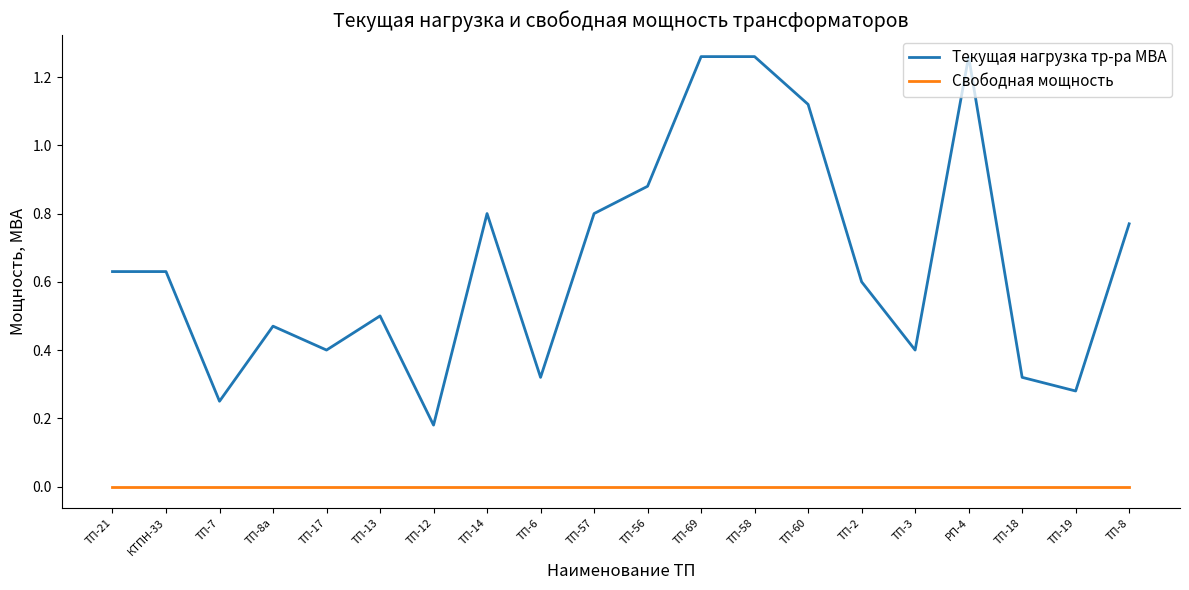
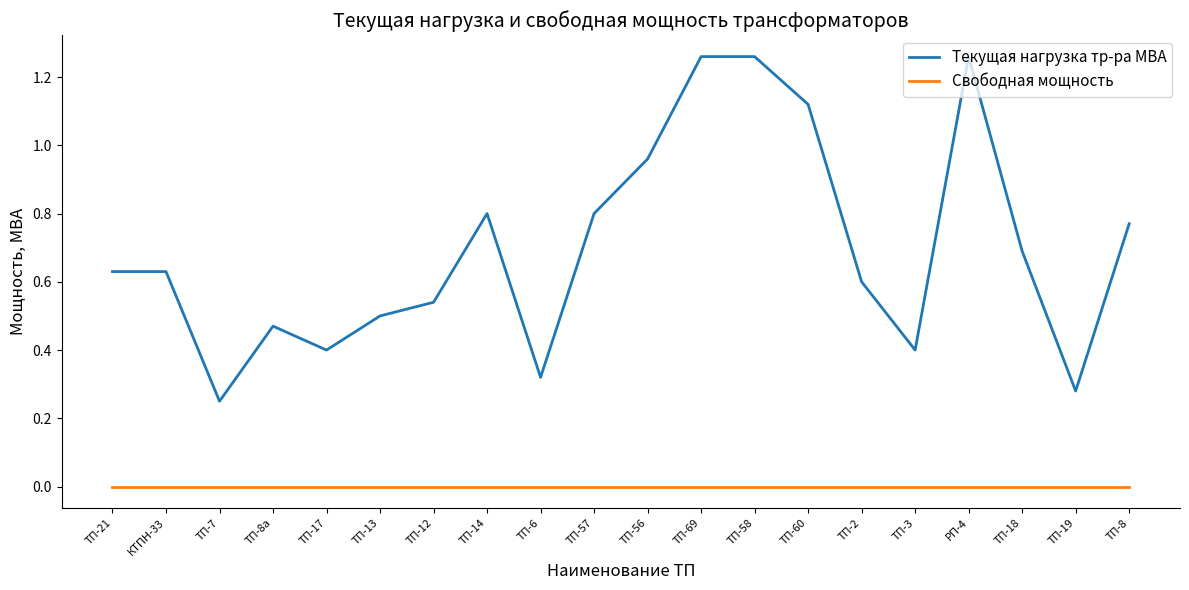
Текущая нагрузка тр-ра МВА, ТП-12: 0.18 -> 0.54
Текущая нагрузка тр-ра МВА, ТП-56: 0.88 -> 0.96
Текущая нагрузка тр-ра МВА, ТП-18: 0.32 -> 0.69
